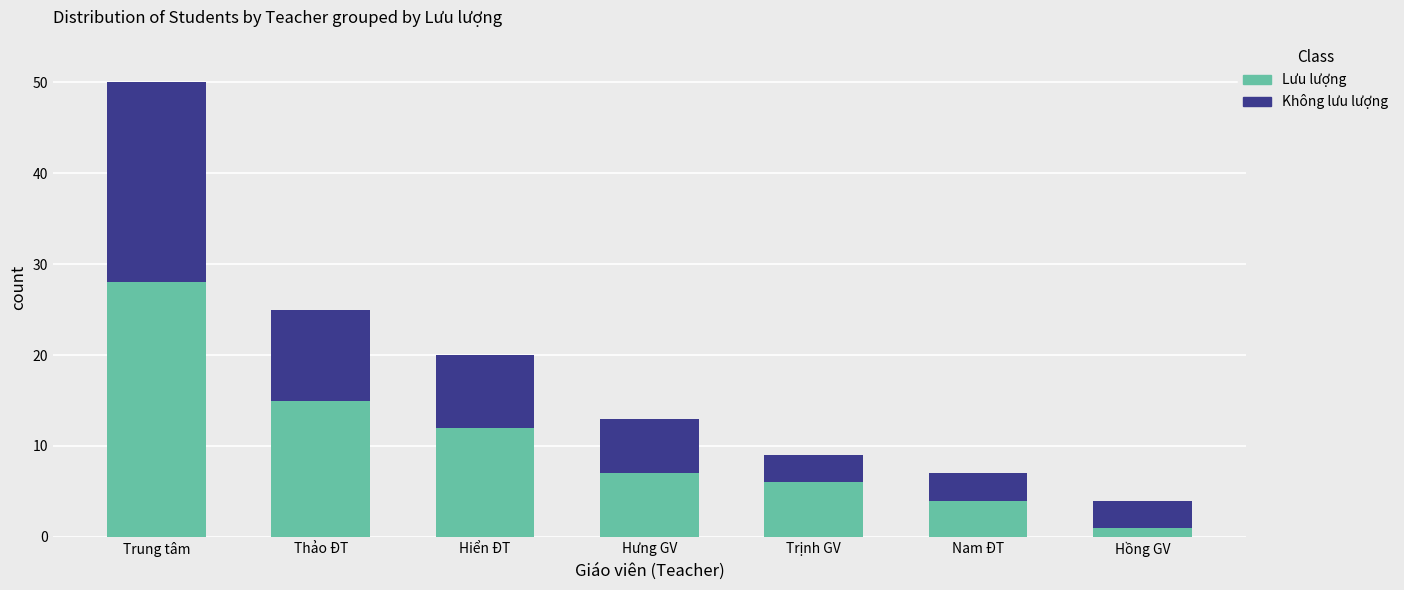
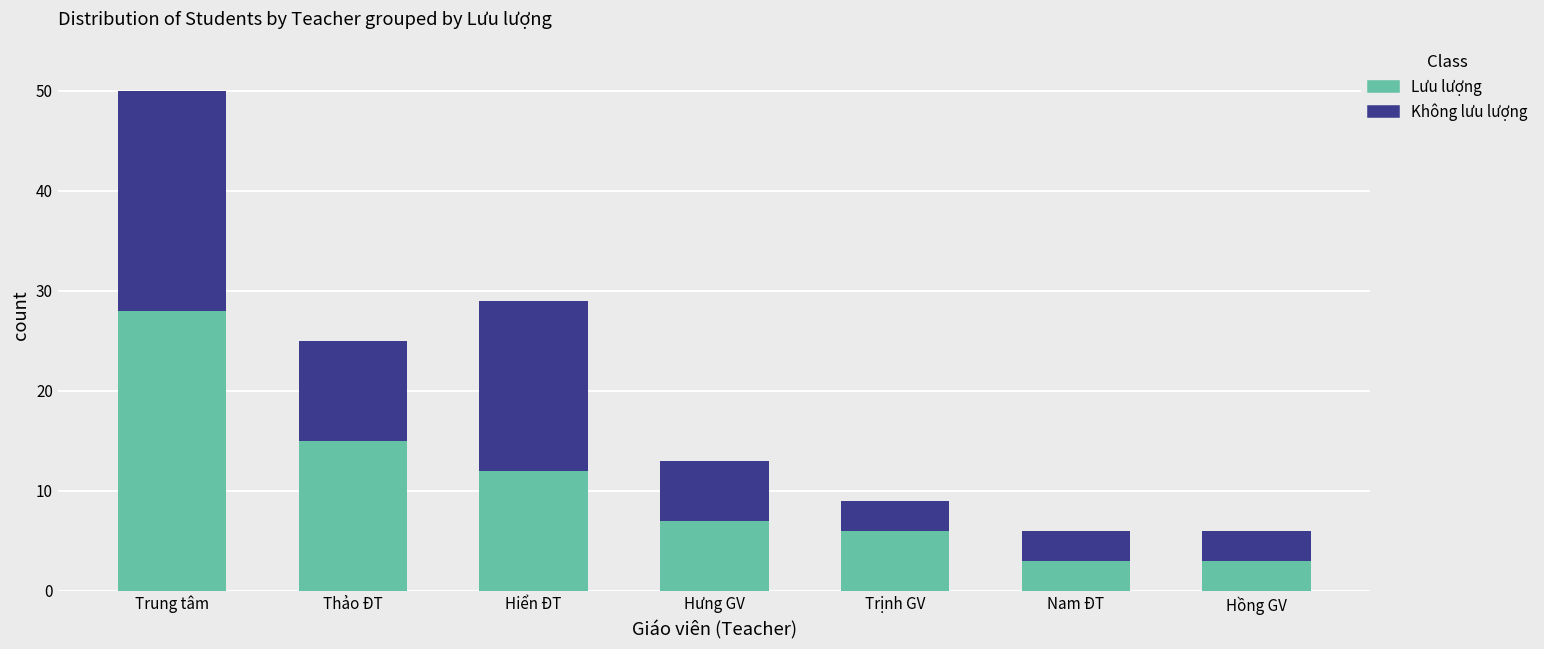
Không lưu lượng, Hiển ĐT: 8 -> 17
Lưu lượng, Nam ĐT: 4 -> 3
Lưu lượng, Hồng GV: 1 -> 3
